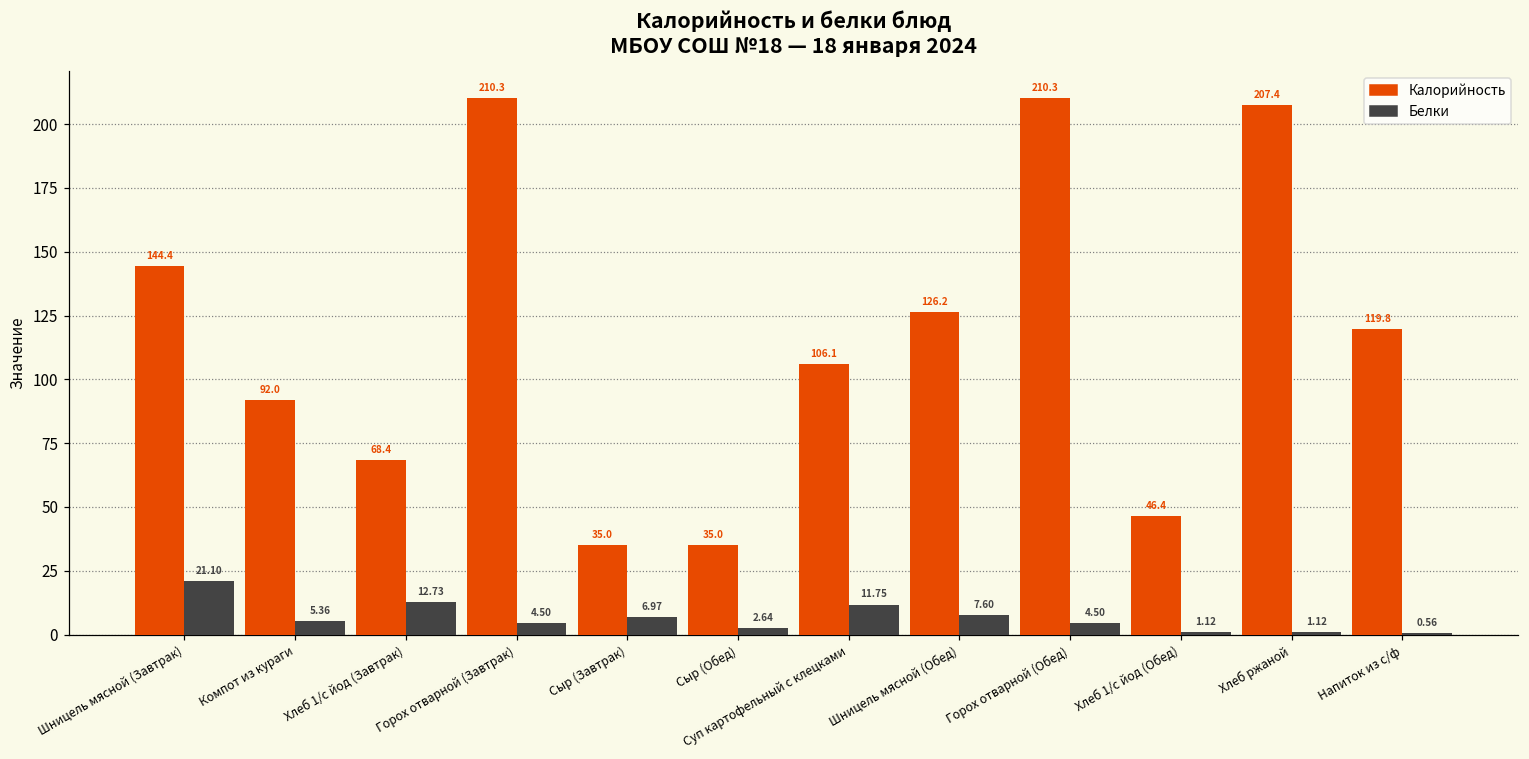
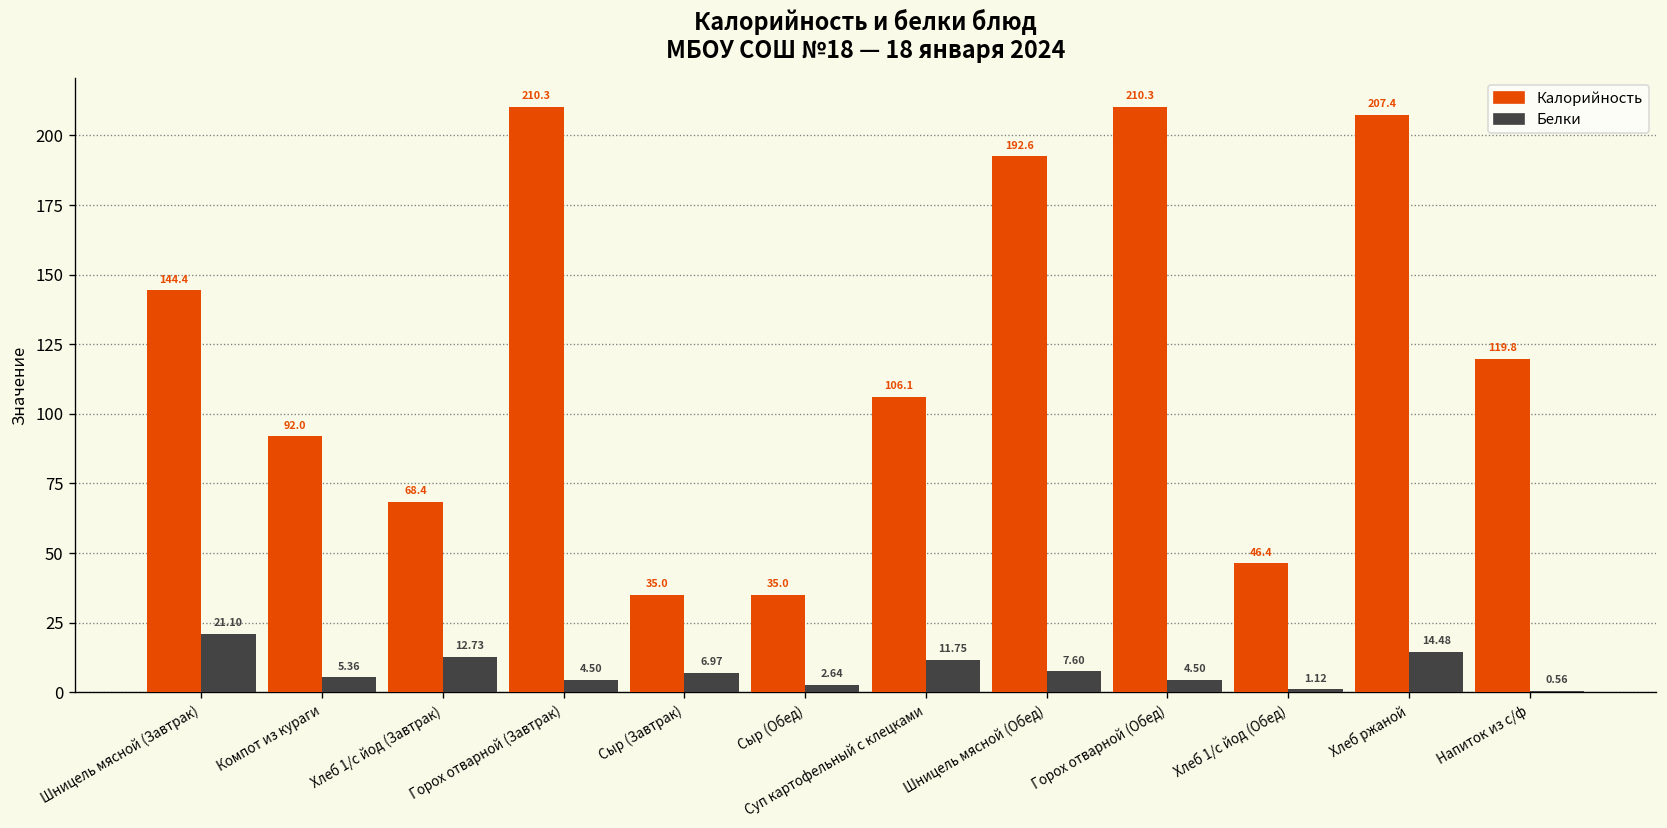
Калорийность, Шницель мясной (Обед): 126.2 -> 192.6
Белки, Хлеб ржаной: 1.12 -> 14.48
